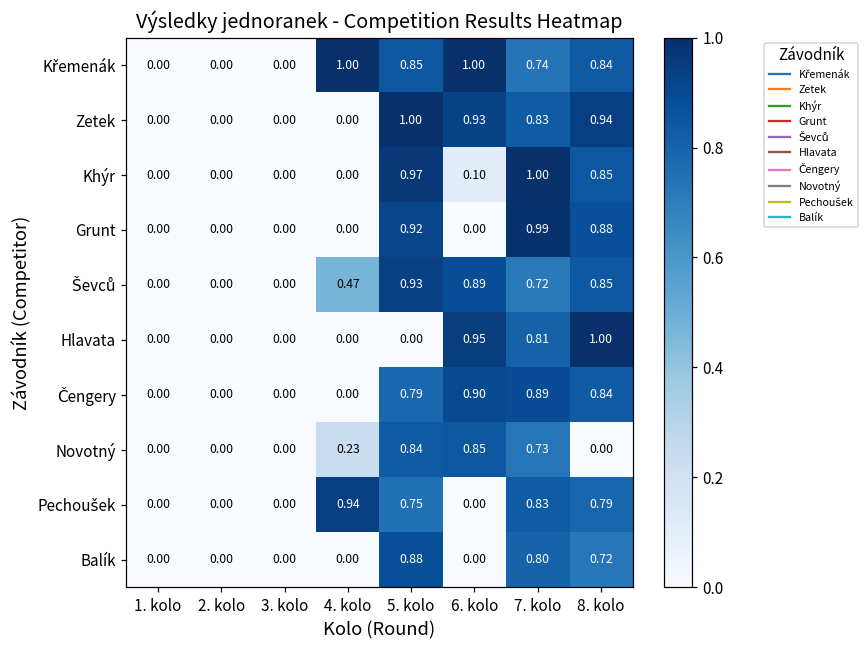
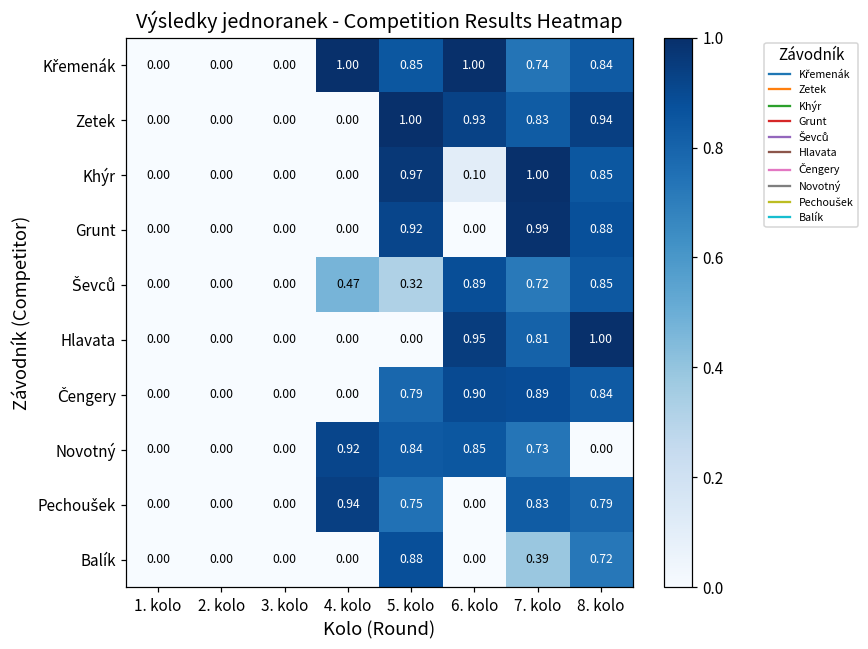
Ševců, 5. kolo: 0.93 -> 0.32
Novotný, 4. kolo: 0.23 -> 0.92
Balík, 7. kolo: 0.80 -> 0.39
